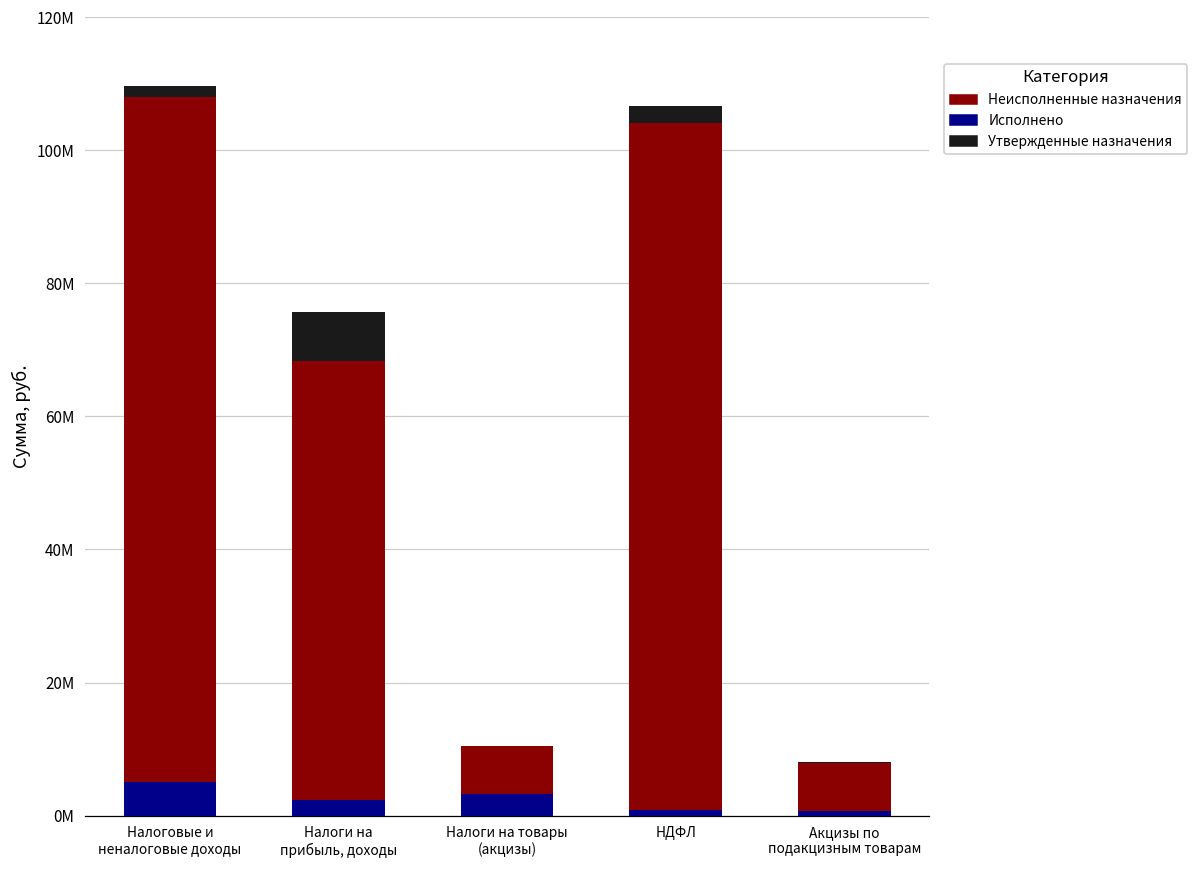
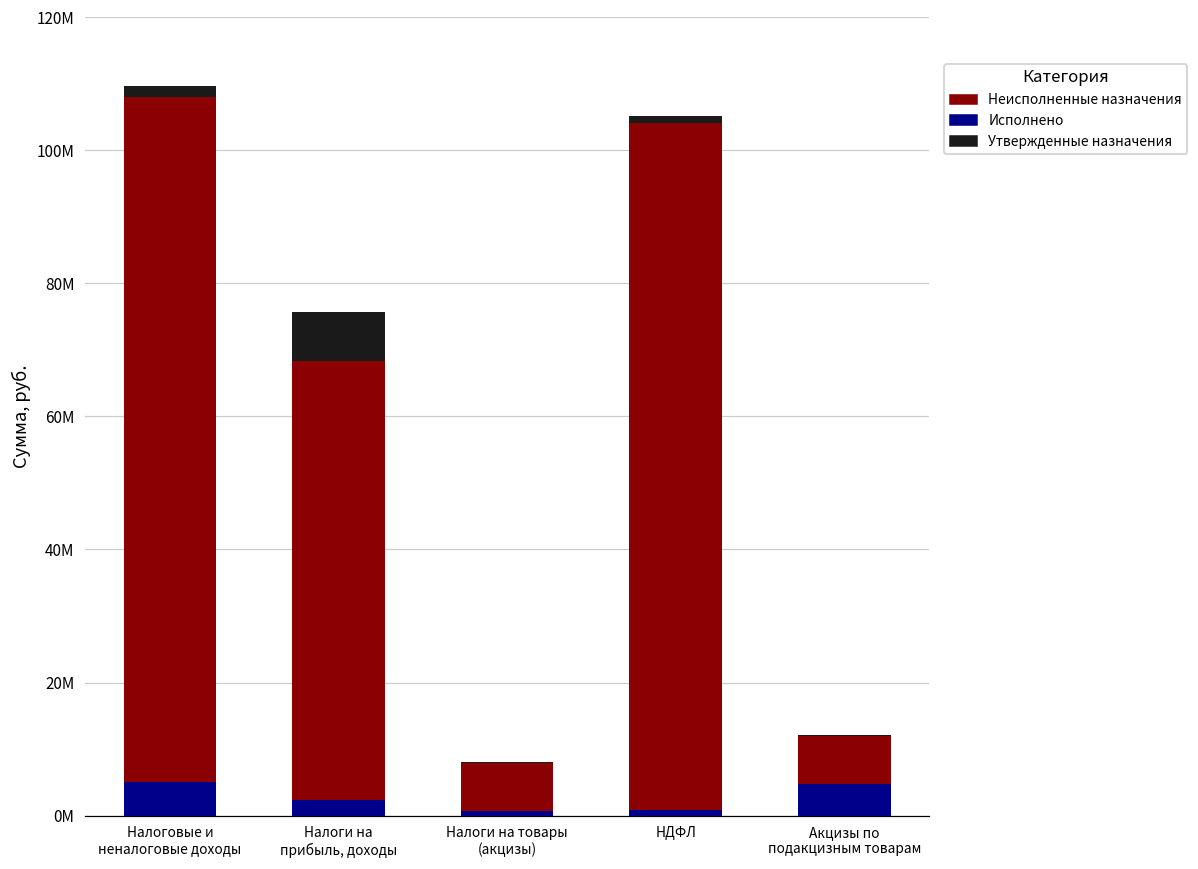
Исполнено, Налоги на товары (акцизы): 3000000 -> 1000000
Утвержденные назначения, НДФЛ: 3000000 -> 1000000
Исполнено, Акцизы по подакцизным товарам: 1000000 -> 5000000
